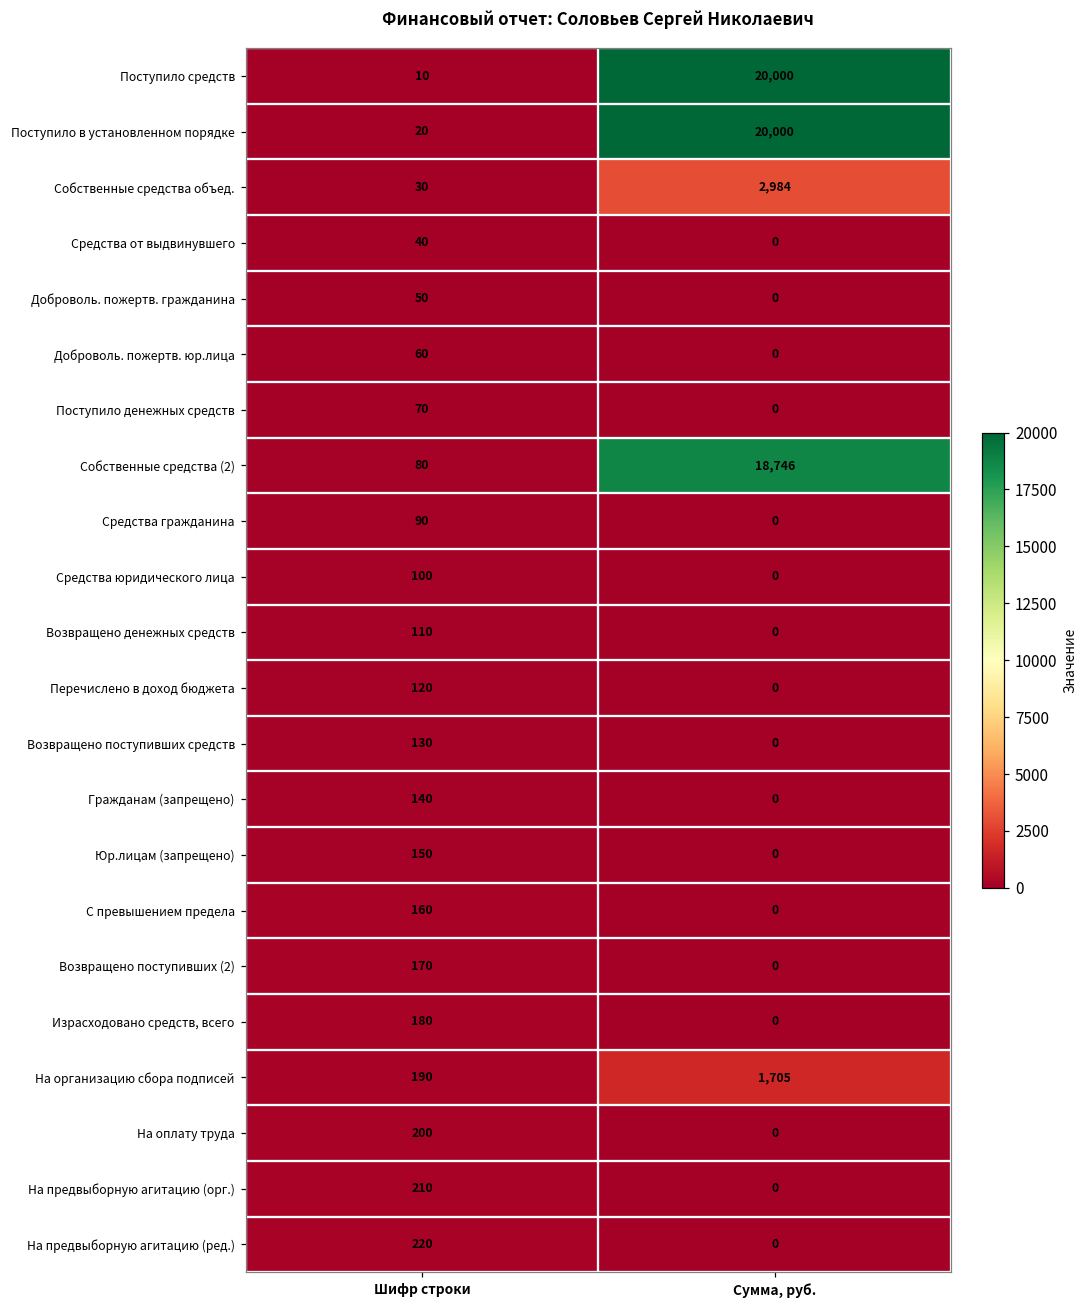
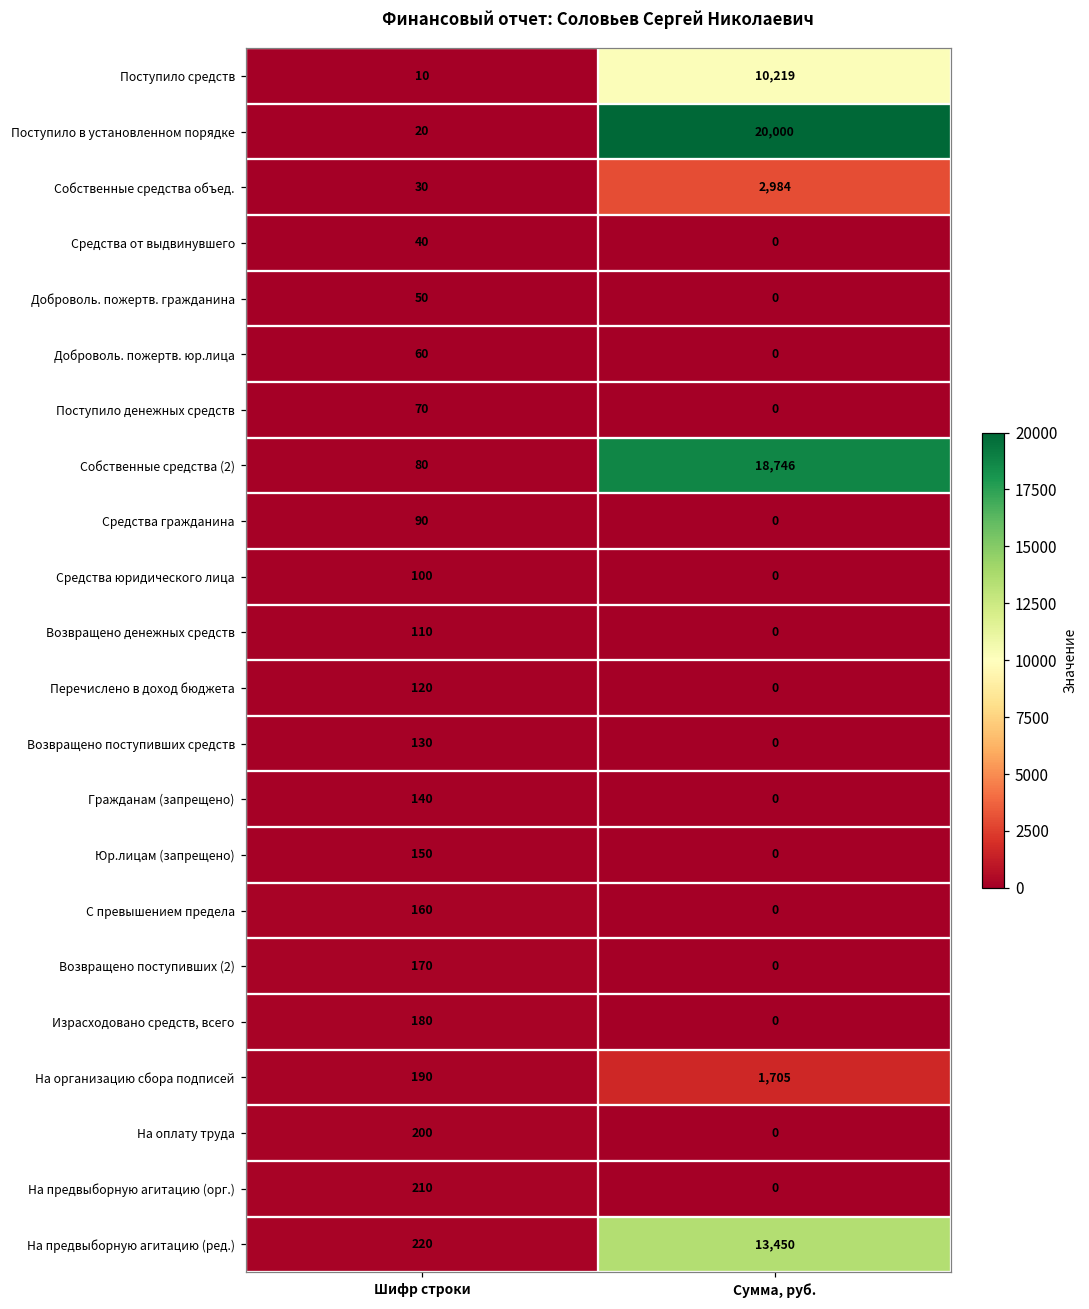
Поступило средств, Сумма, руб.: 20,000 -> 10,219
На предвыборную агитацию (ред.), Сумма, руб.: 0 -> 13,450
